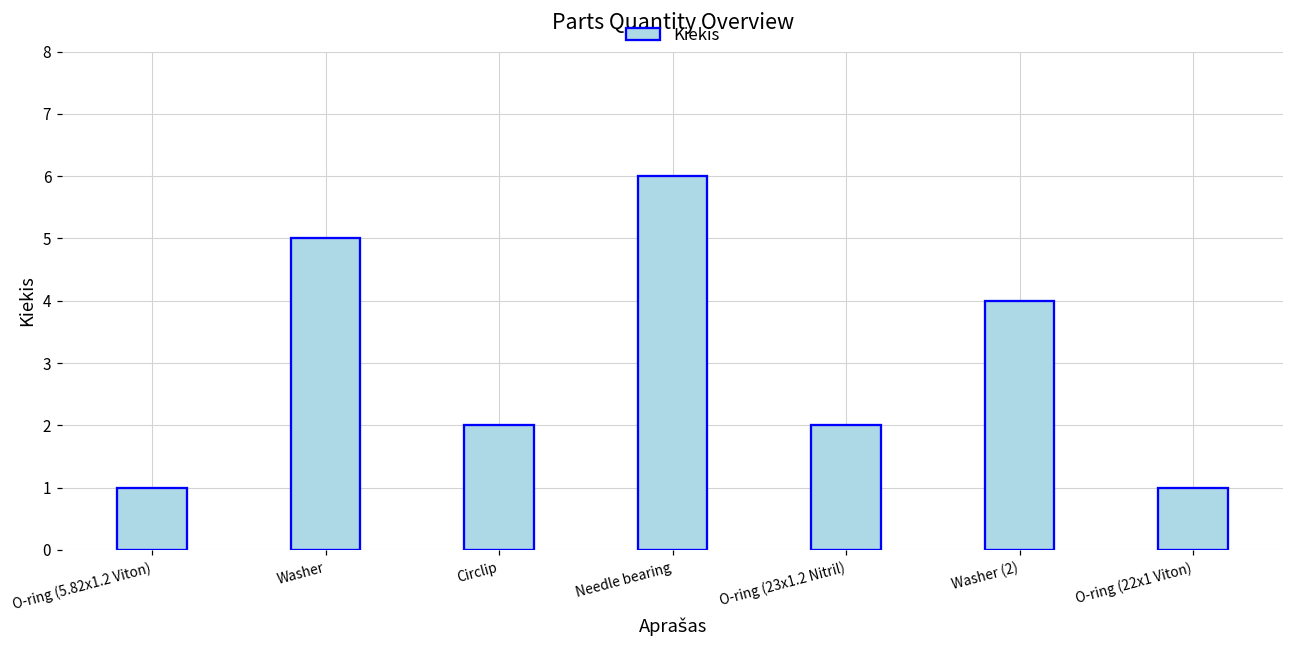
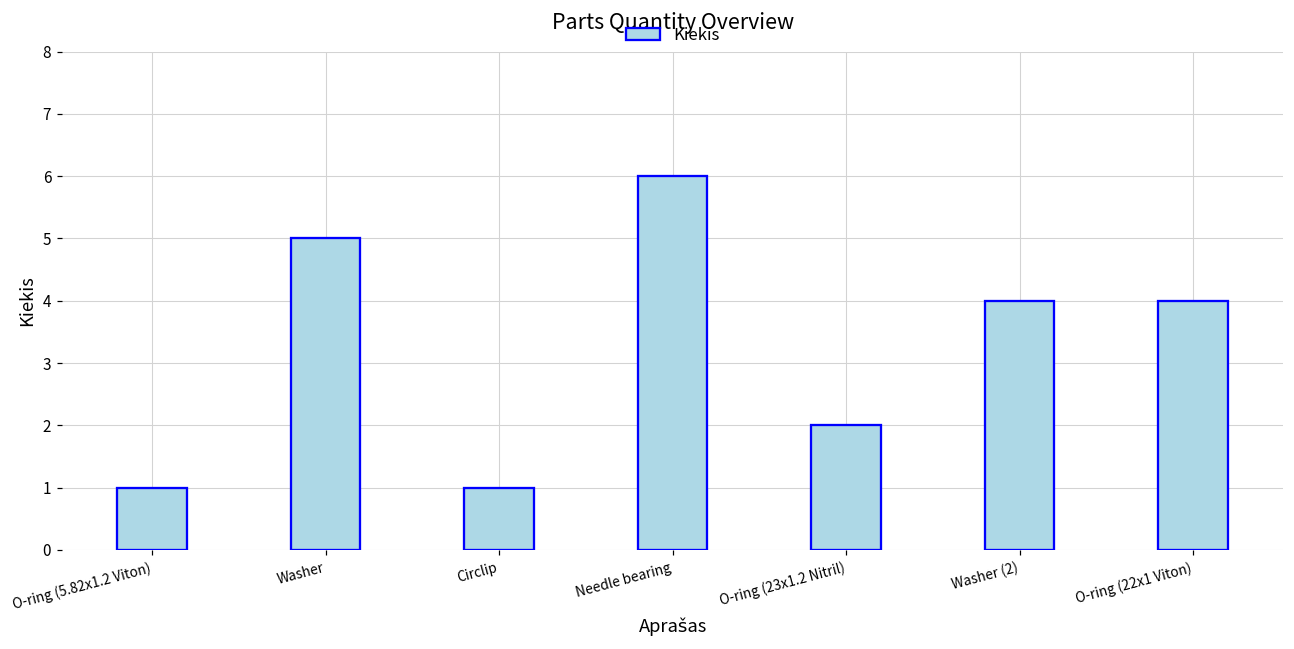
Circlip: 2 -> 1
O-ring (22x1 Viton): 1 -> 4
